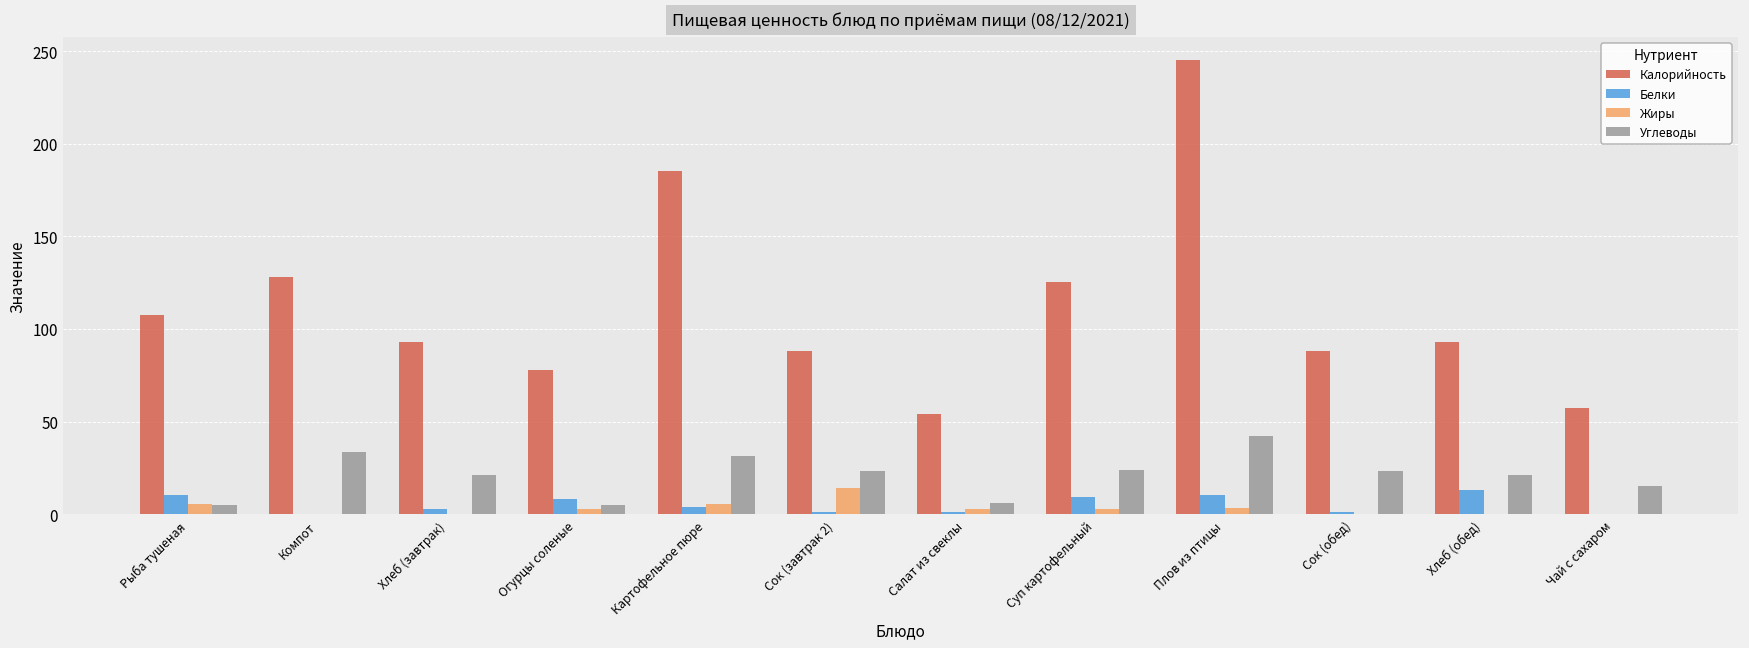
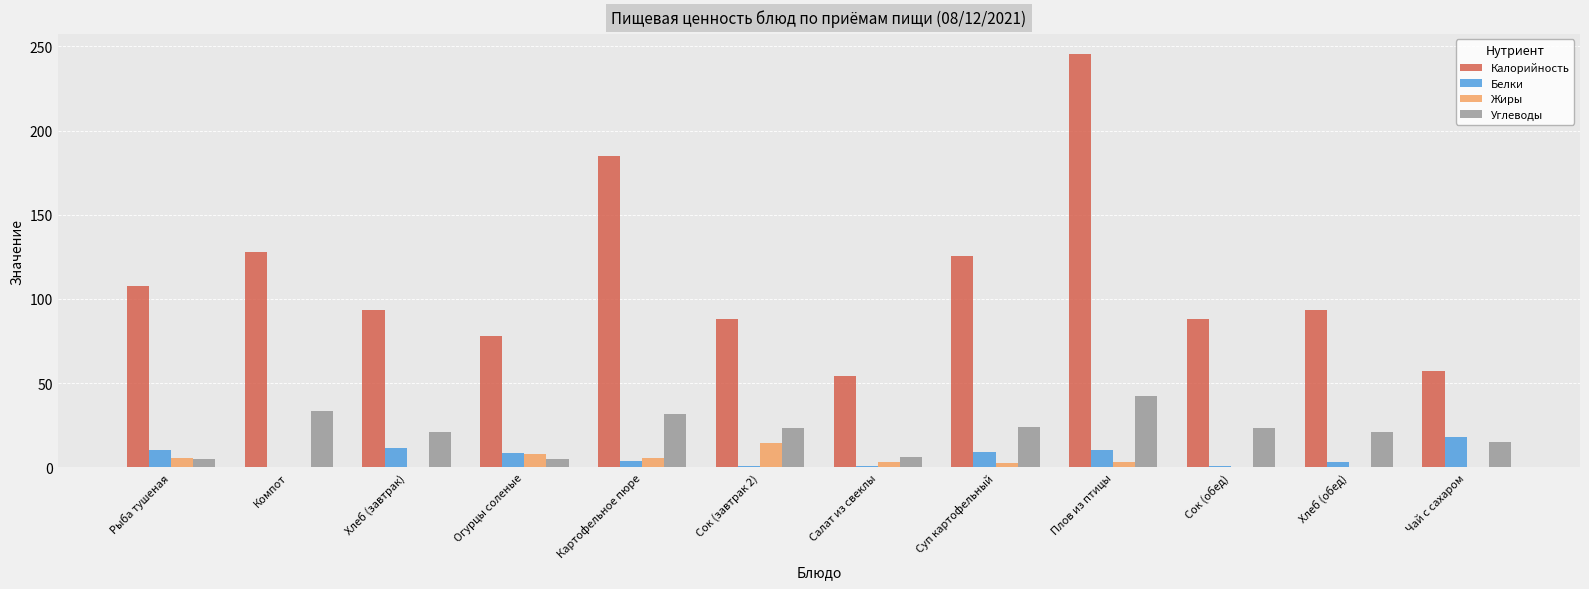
Белки, Хлеб (завтрак): 3 -> 12
Жиры, Огурцы соленые: 3 -> 8
Белки, Хлеб (обед): 13 -> 3
Белки, Чай с сахаром: 0 -> 18
